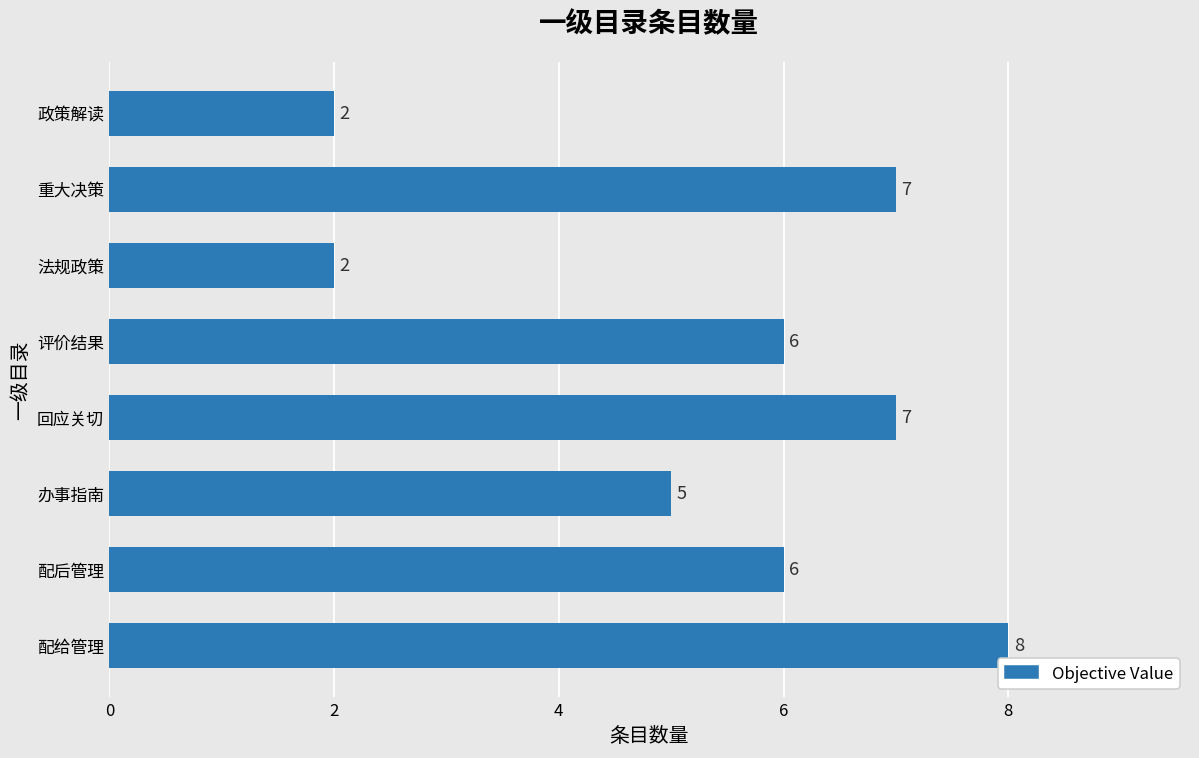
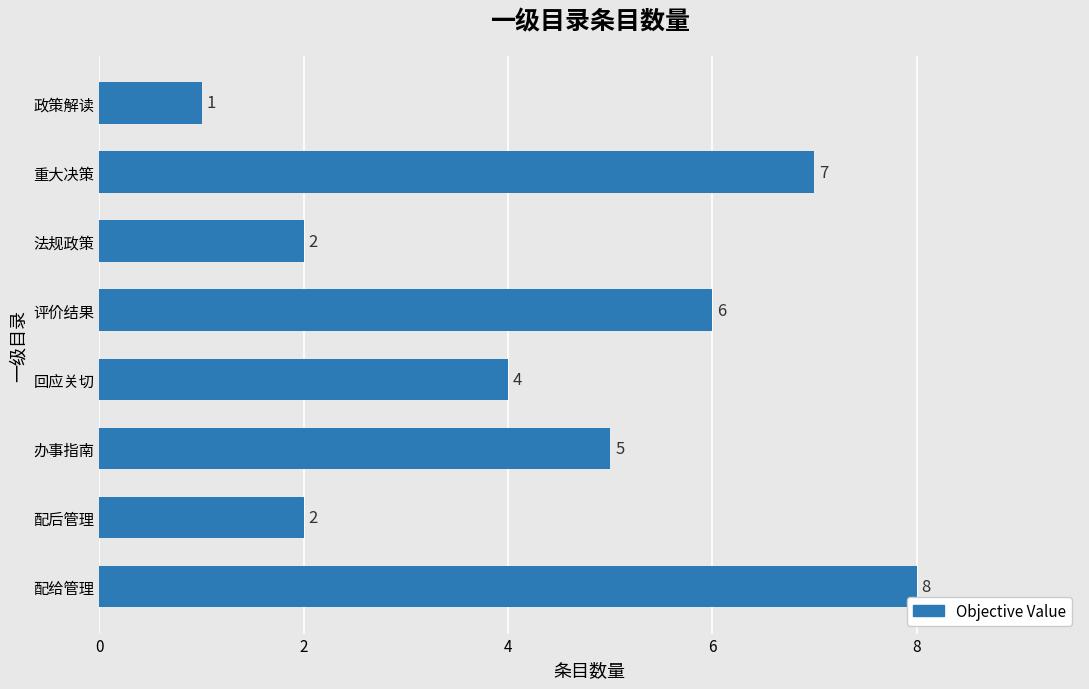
政策解读: 2 -> 1
回应关切: 7 -> 4
配后管理: 6 -> 2
